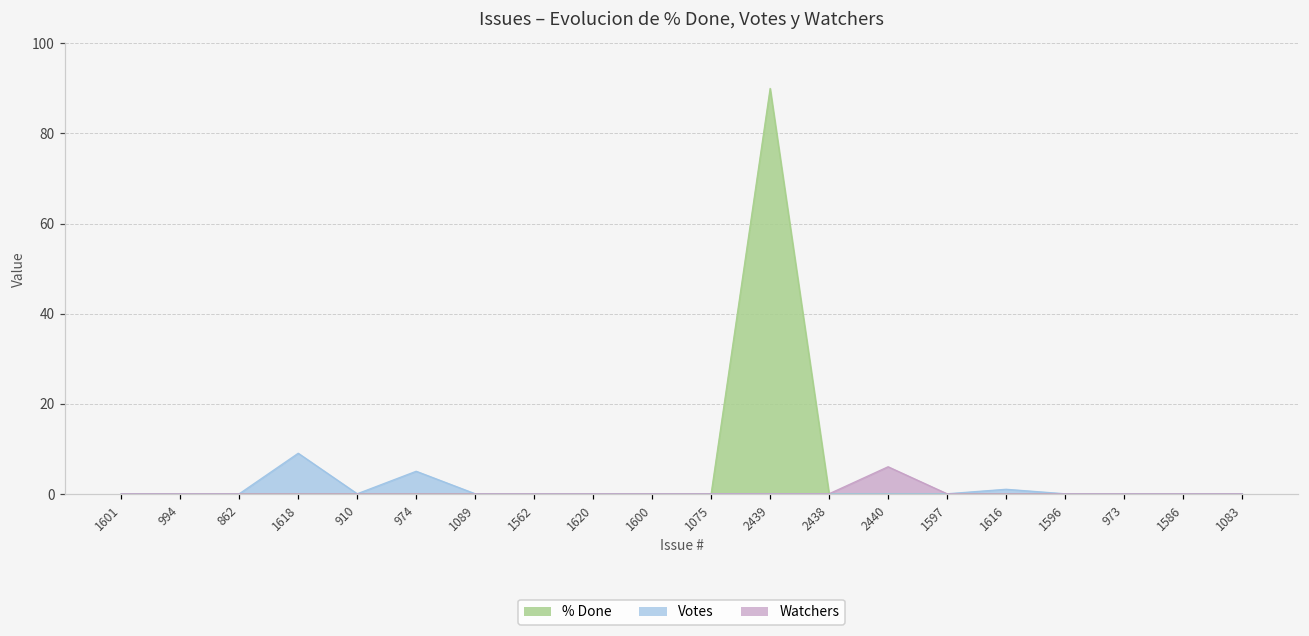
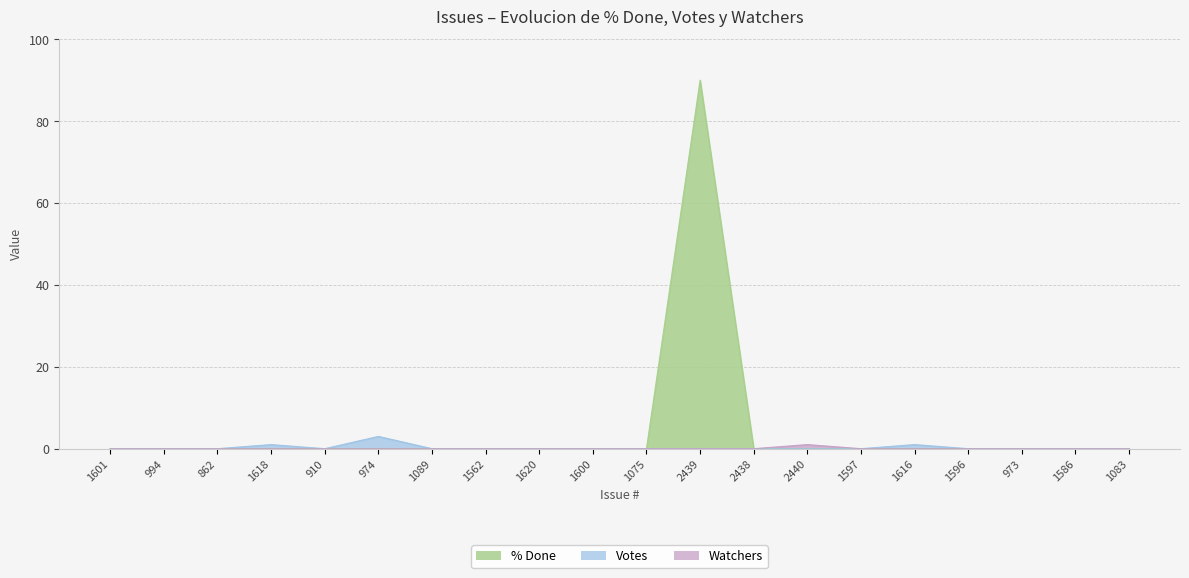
Votes, 1618: 9 -> 1
Votes, 974: 5 -> 3
Watchers, 2440: 6 -> 1
